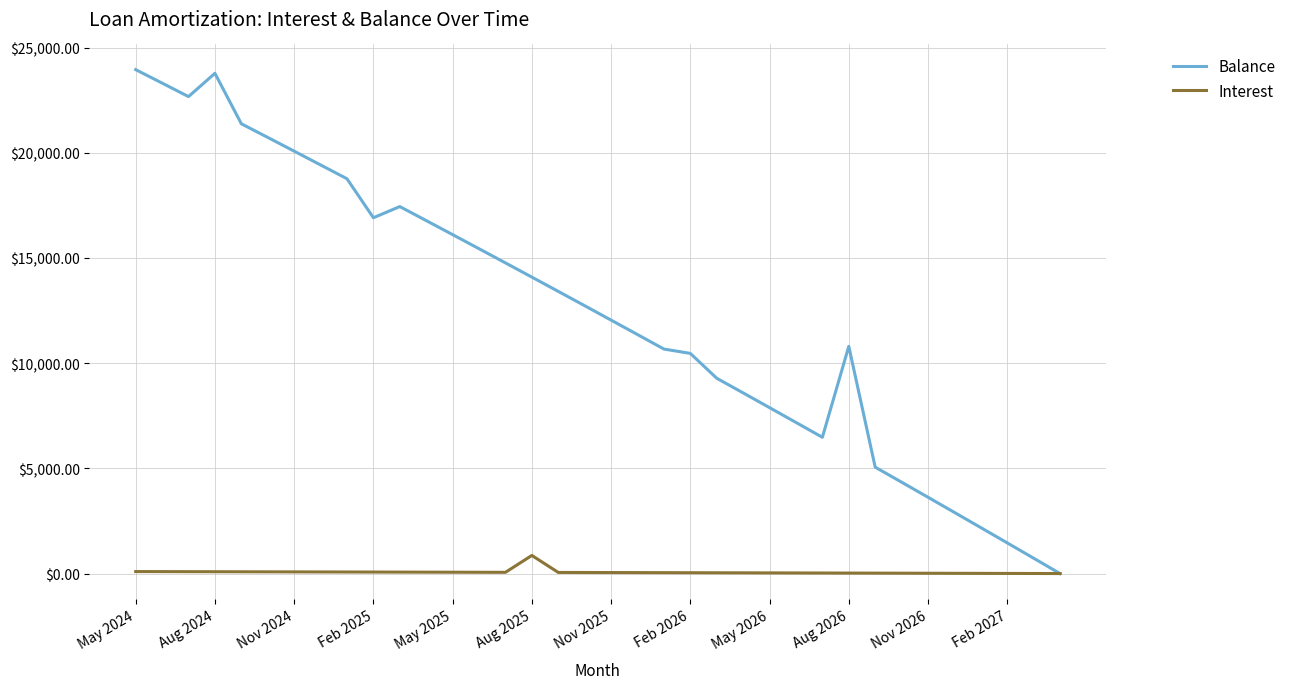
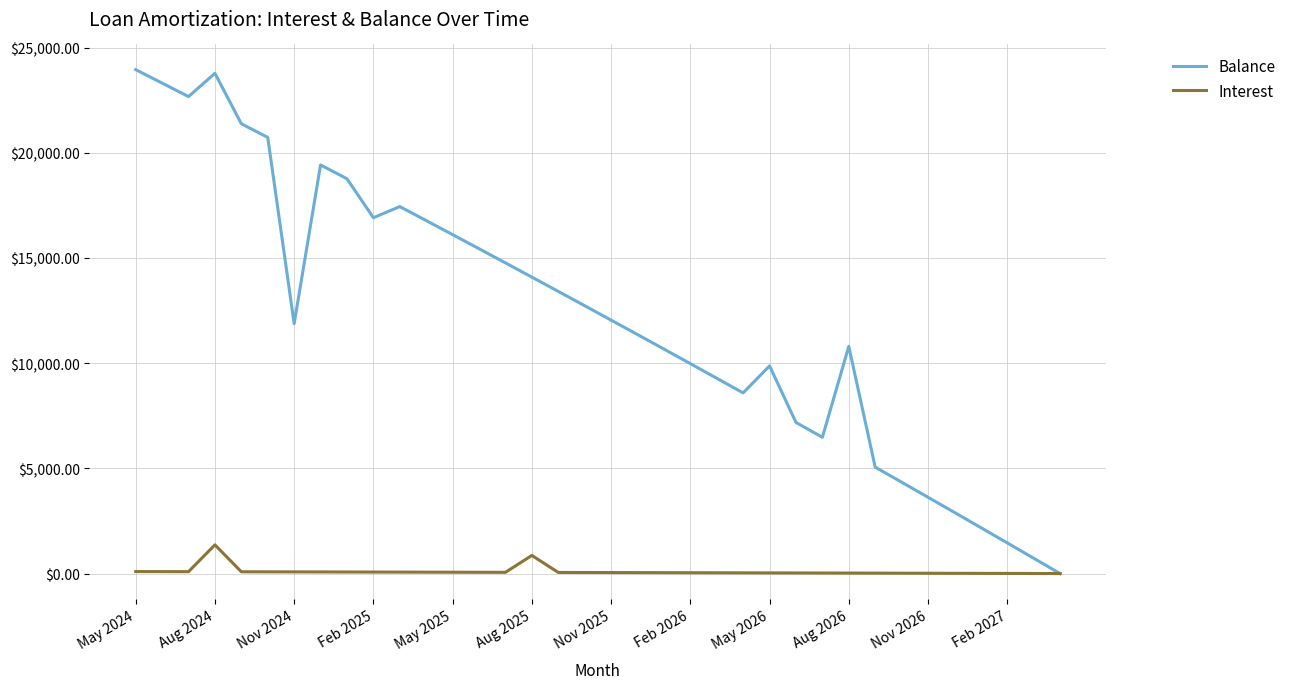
Interest, Aug 2024: $100 -> $1,400
Balance, Nov 2024: $20,100 -> $11,900
Balance, Feb 2026: $10,500 -> $10,000
Balance, May 2026: $7,900 -> $9,900
